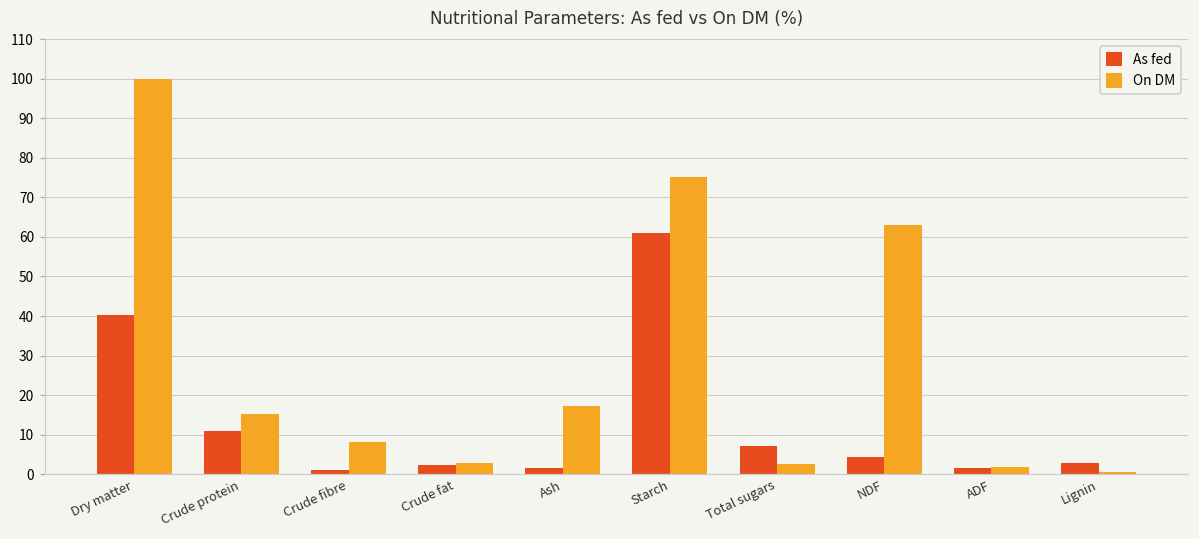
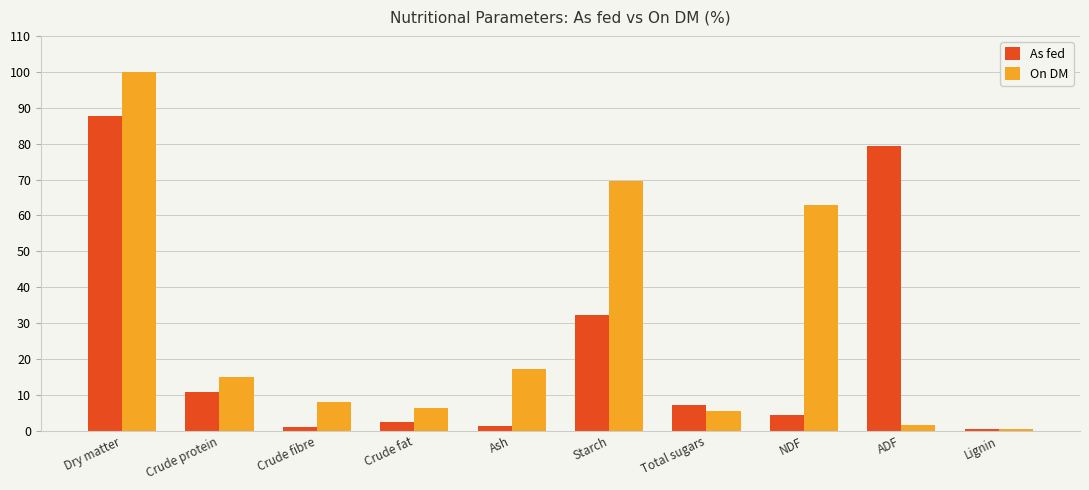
As fed, Dry matter: 40 -> 88
On DM, Crude fat: 3 -> 6
As fed, Starch: 61 -> 32
On DM, Starch: 75 -> 70
On DM, Total sugars: 3 -> 6
As fed, ADF: 2 -> 79
As fed, Lignin: 3 -> 0
